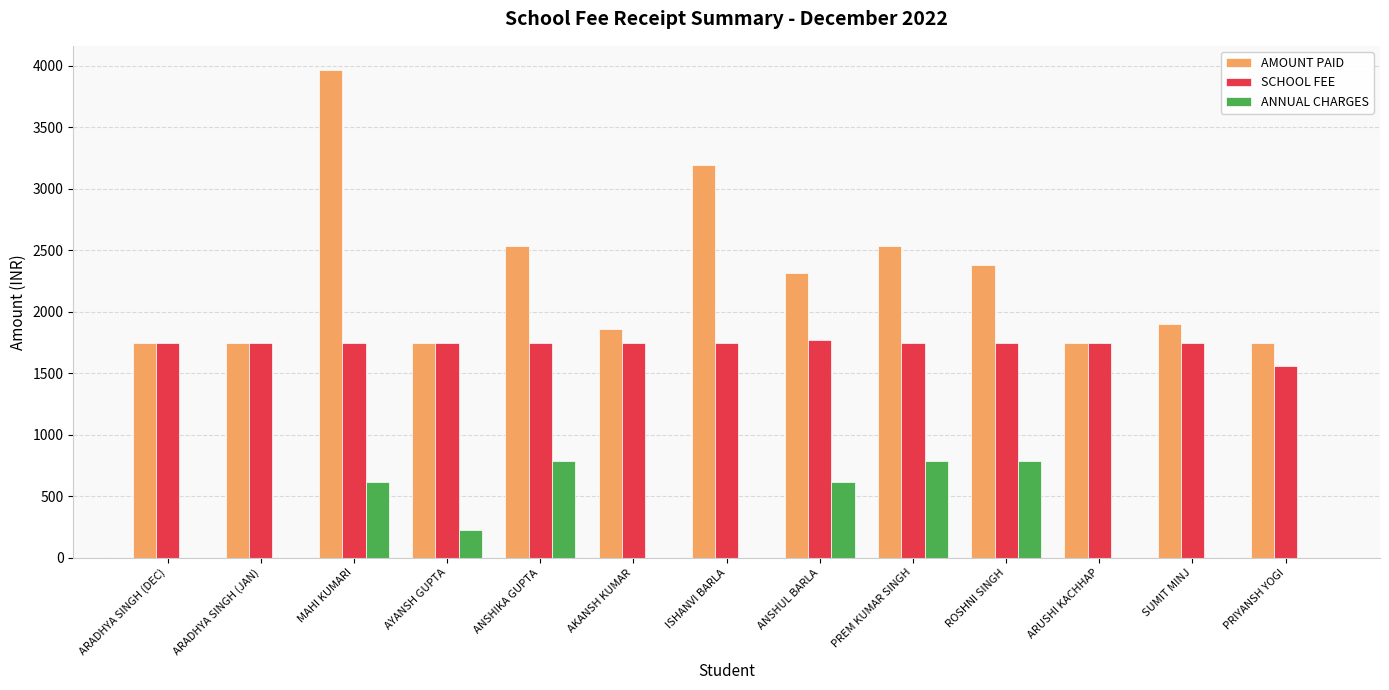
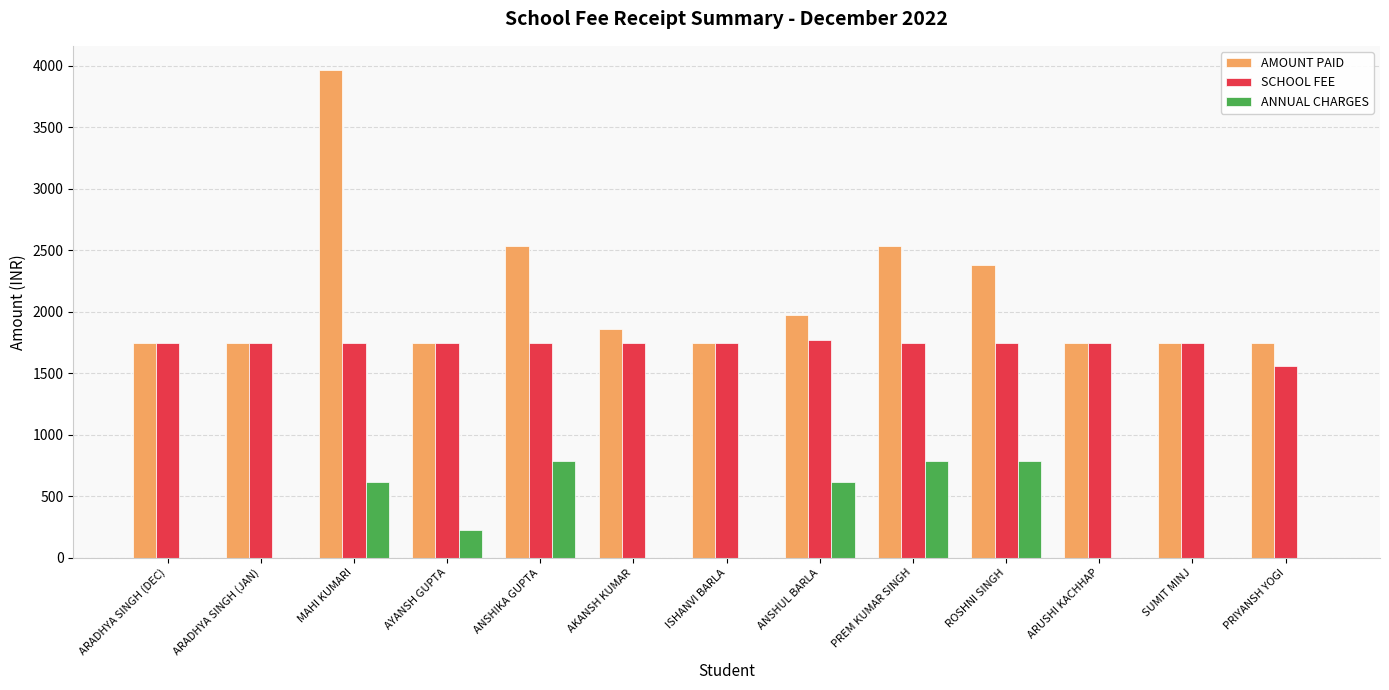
AMOUNT PAID, ISHANVI BARLA: 3200 -> 1750
AMOUNT PAID, ANSHUL BARLA: 2320 -> 1970
AMOUNT PAID, SUMIT MINJ: 1900 -> 1750
